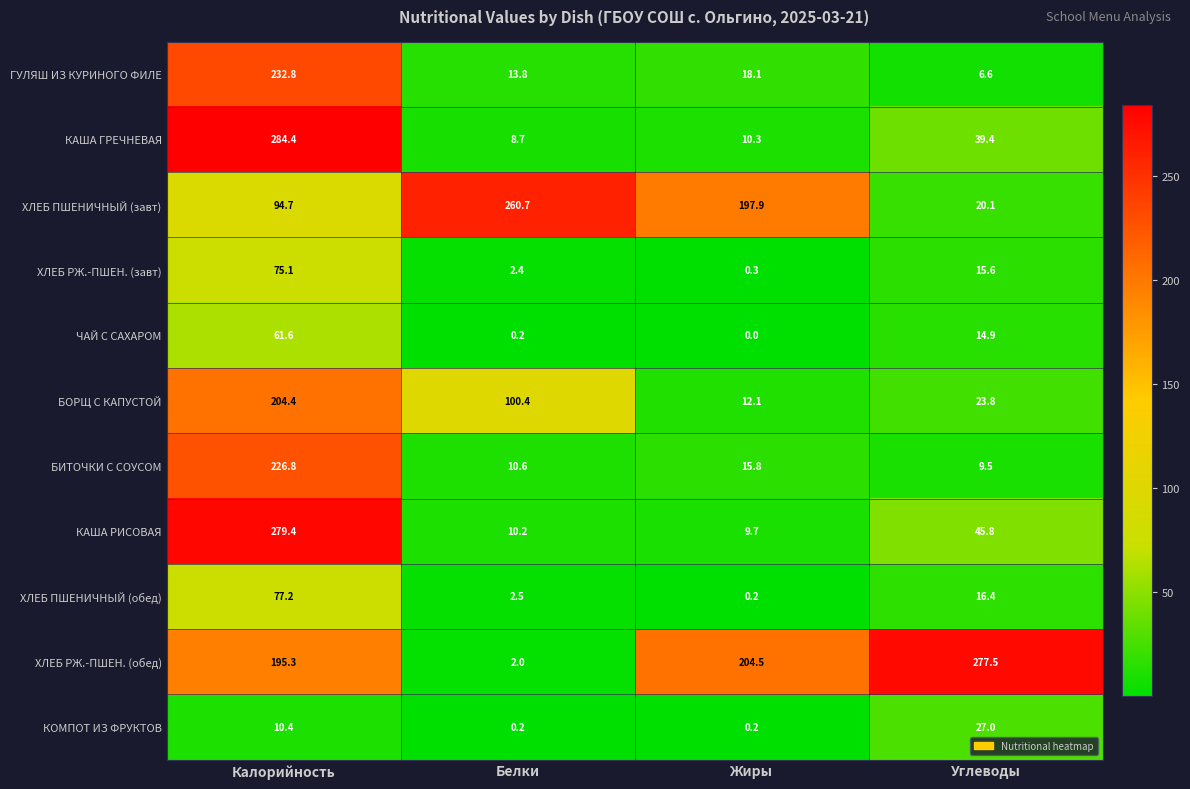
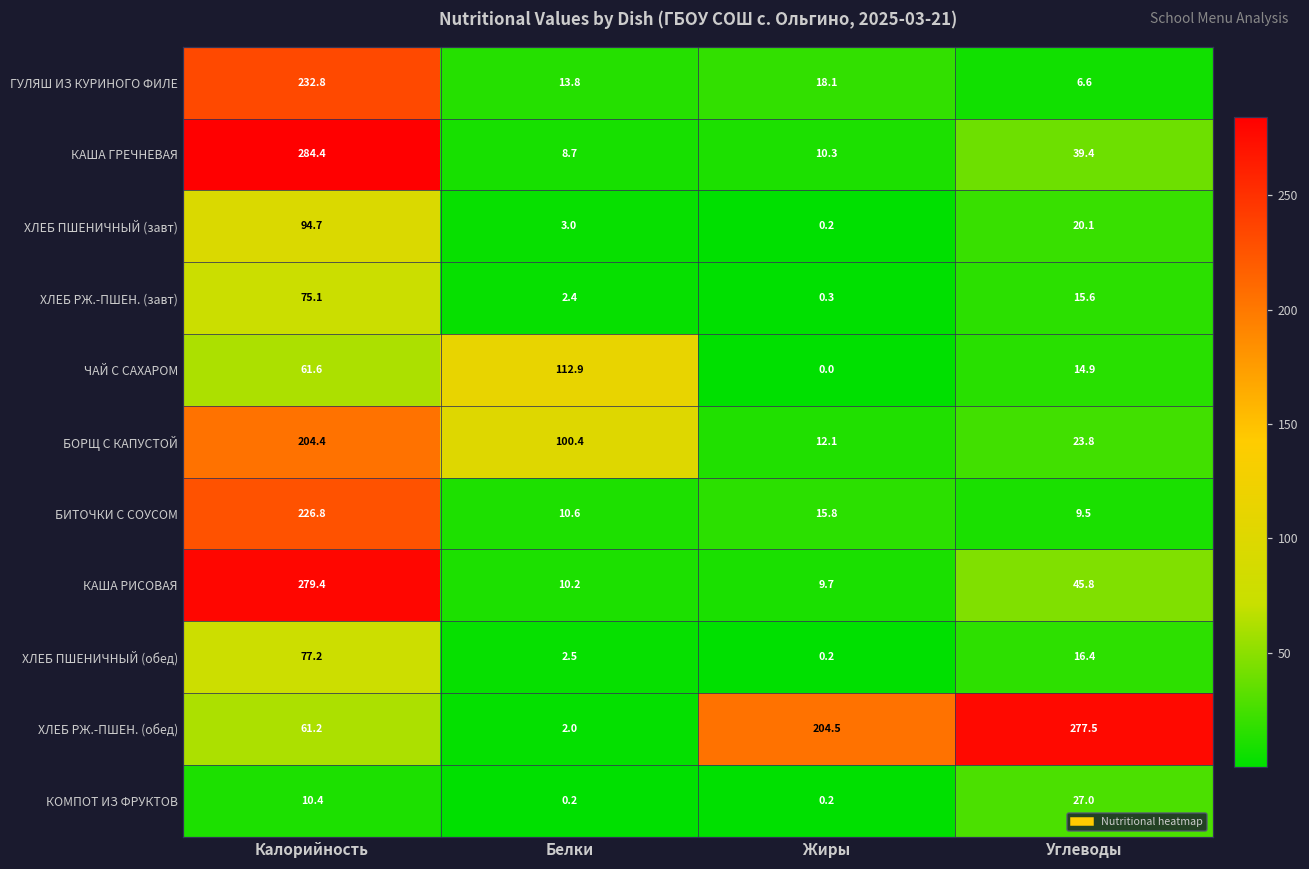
ХЛЕБ ПШЕНИЧНЫЙ (завт), Белки: 260.7 -> 3.0
ХЛЕБ ПШЕНИЧНЫЙ (завт), Жиры: 197.9 -> 0.2
ЧАЙ С САХАРОМ, Белки: 0.2 -> 112.9
ХЛЕБ РЖ.-ПШЕН. (обед), Калорийность: 195.3 -> 61.2
